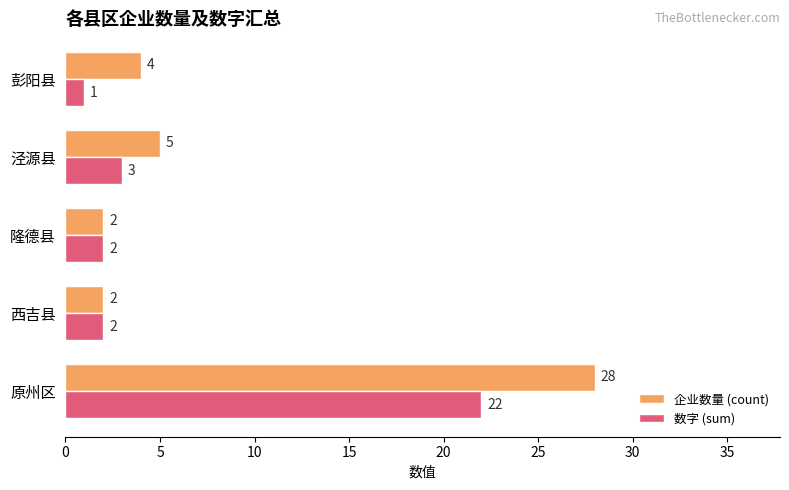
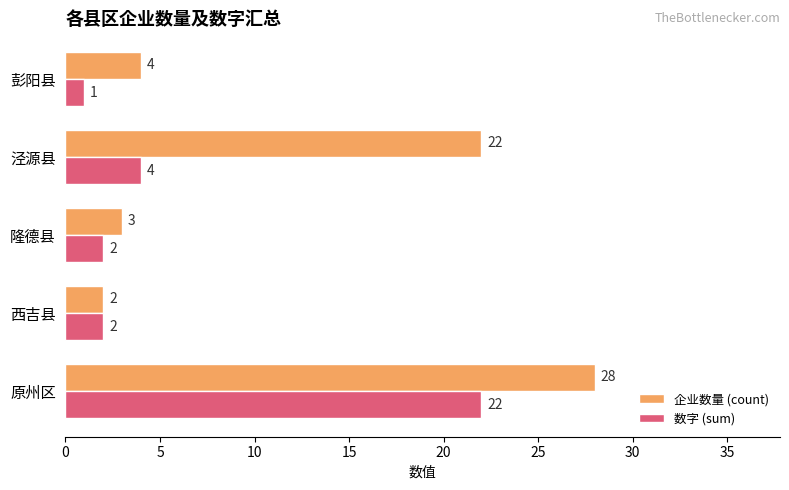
企业数量 (count), 泾源县: 5 -> 22
数字 (sum), 泾源县: 3 -> 4
企业数量 (count), 隆德县: 2 -> 3
